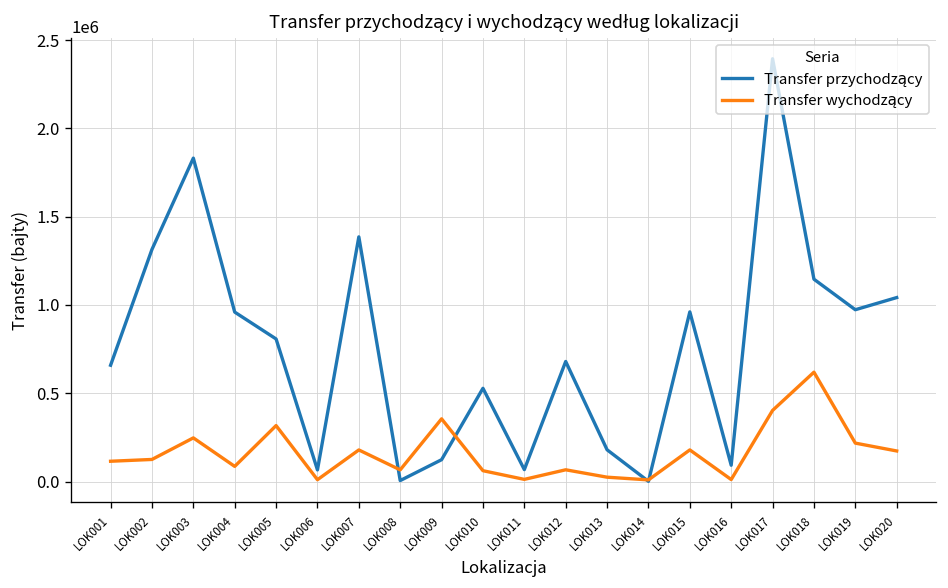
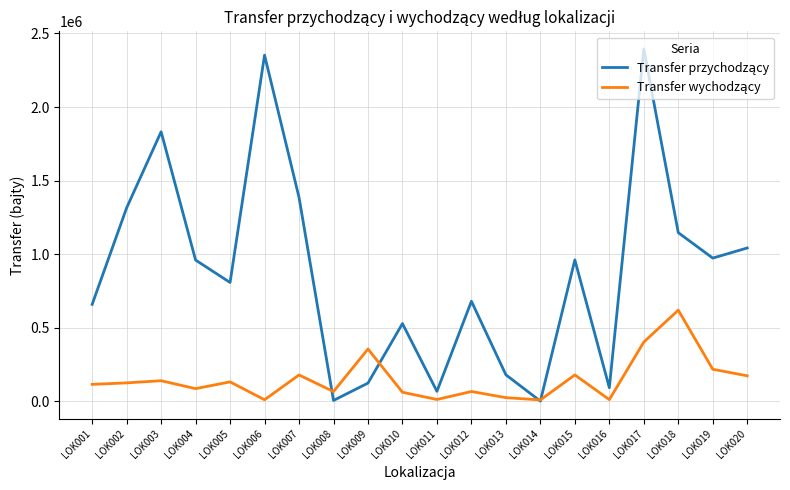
Transfer wychodzący, LOK003: 250000 -> 140000
Transfer wychodzący, LOK005: 320000 -> 130000
Transfer przychodzący, LOK006: 70000 -> 2350000
